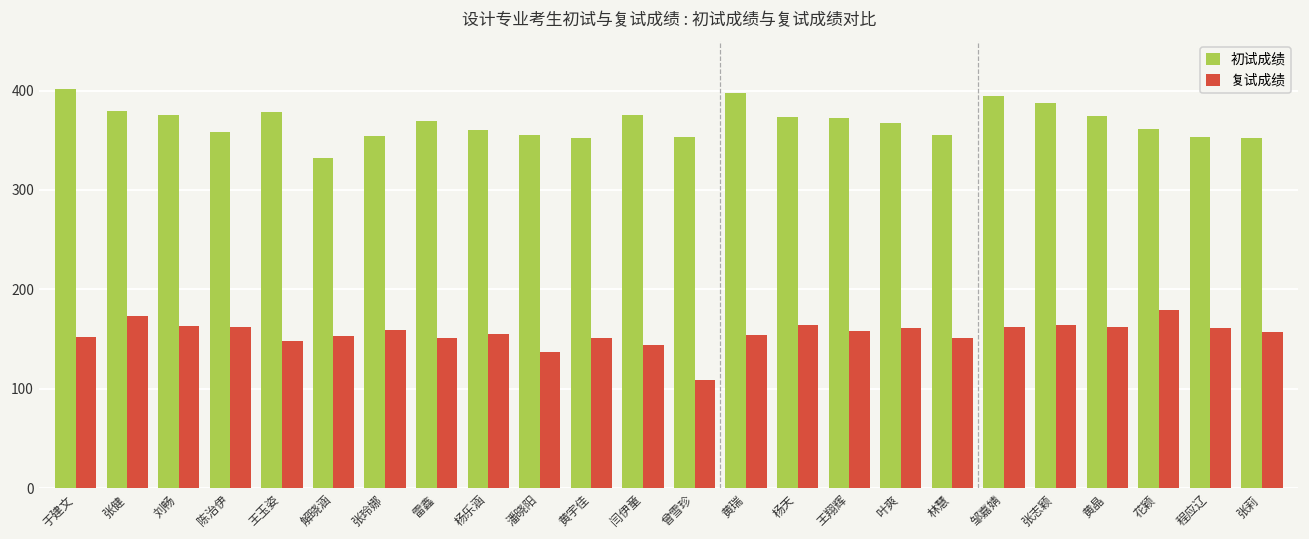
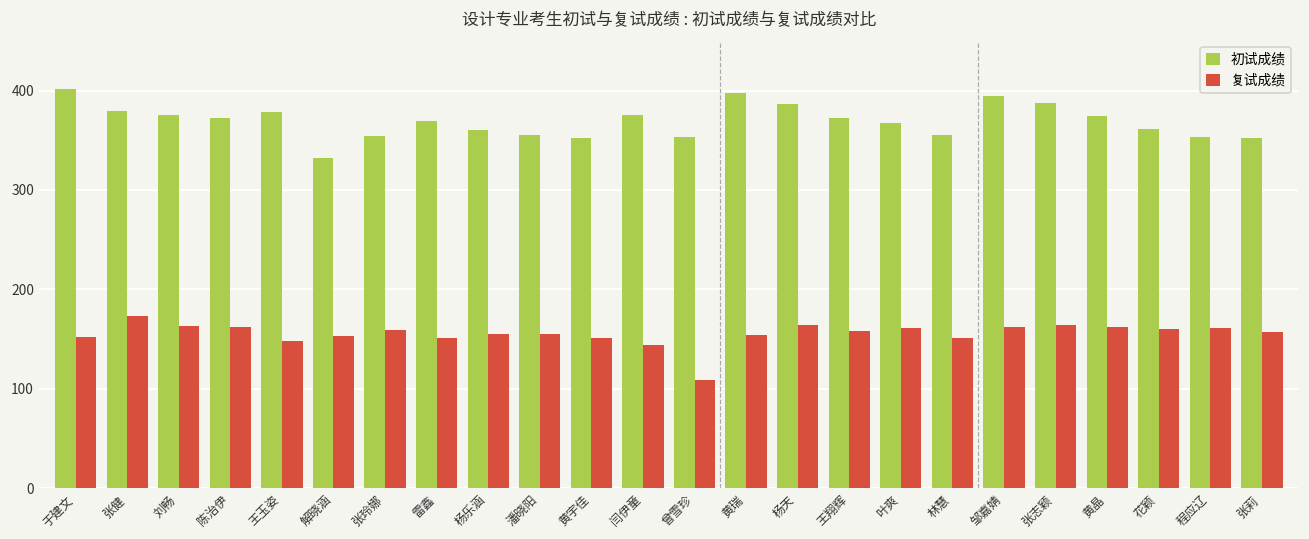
初试成绩, 陈治伊: 360 -> 370
复试成绩, 潘晓阳: 140 -> 160
初试成绩, 杨天: 370 -> 390
复试成绩, 花颖: 180 -> 160
